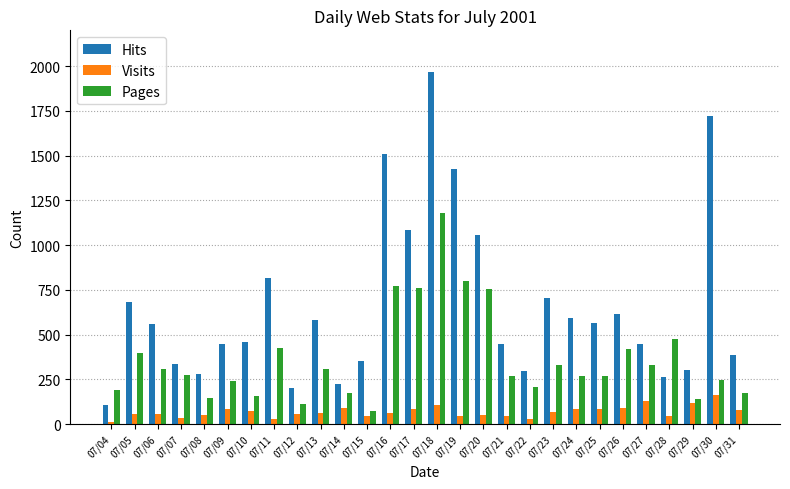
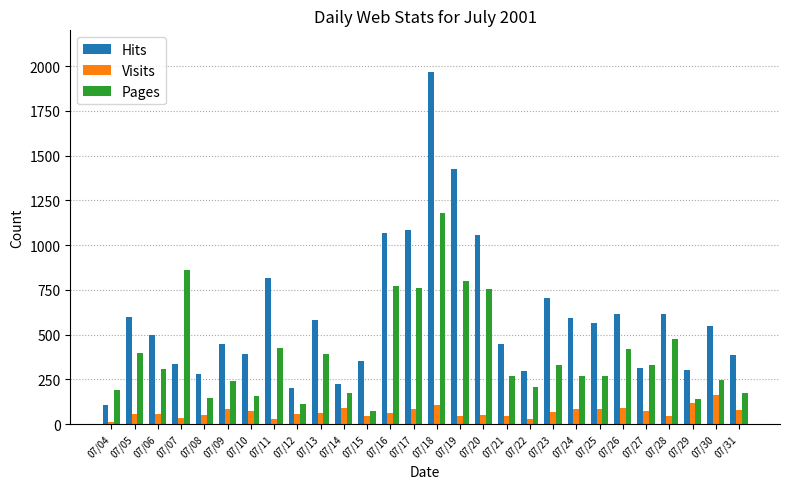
Hits, 07/05: 680 -> 600
Hits, 07/06: 560 -> 500
Pages, 07/07: 280 -> 860
Hits, 07/10: 460 -> 390
Pages, 07/13: 310 -> 390
Hits, 07/16: 1510 -> 1070
Hits, 07/27: 450 -> 310
Visits, 07/27: 130 -> 80
Hits, 07/28: 260 -> 620
Hits, 07/30: 1720 -> 550
